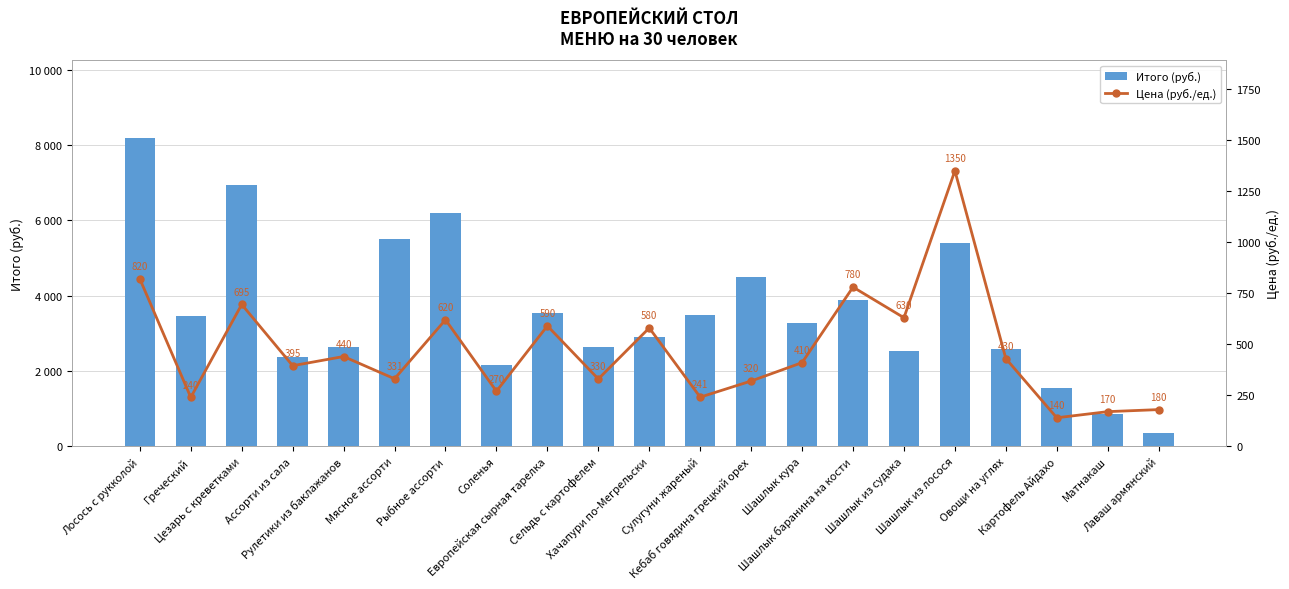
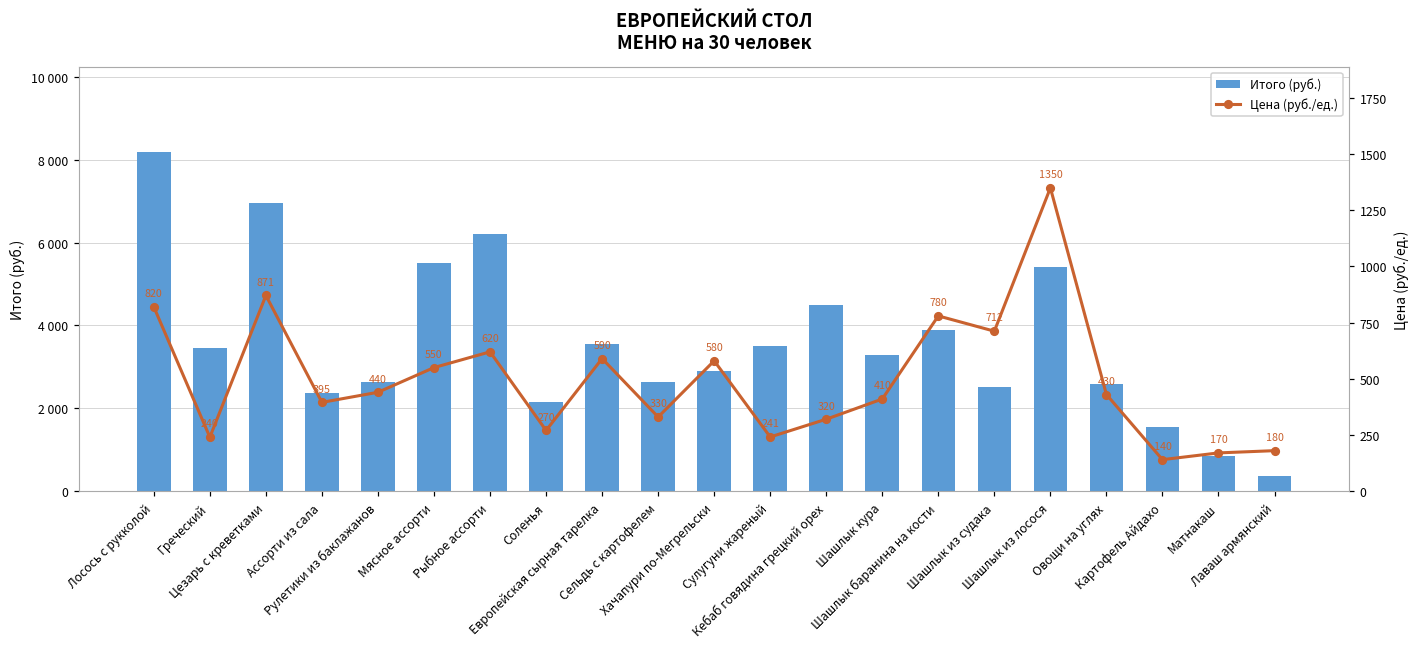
Цена (руб./ед.), Цезарь с креветками: 695 -> 871
Цена (руб./ед.), Мясное ассорти: 331 -> 550
Цена (руб./ед.), Шашлык из судака: 630 -> 712
